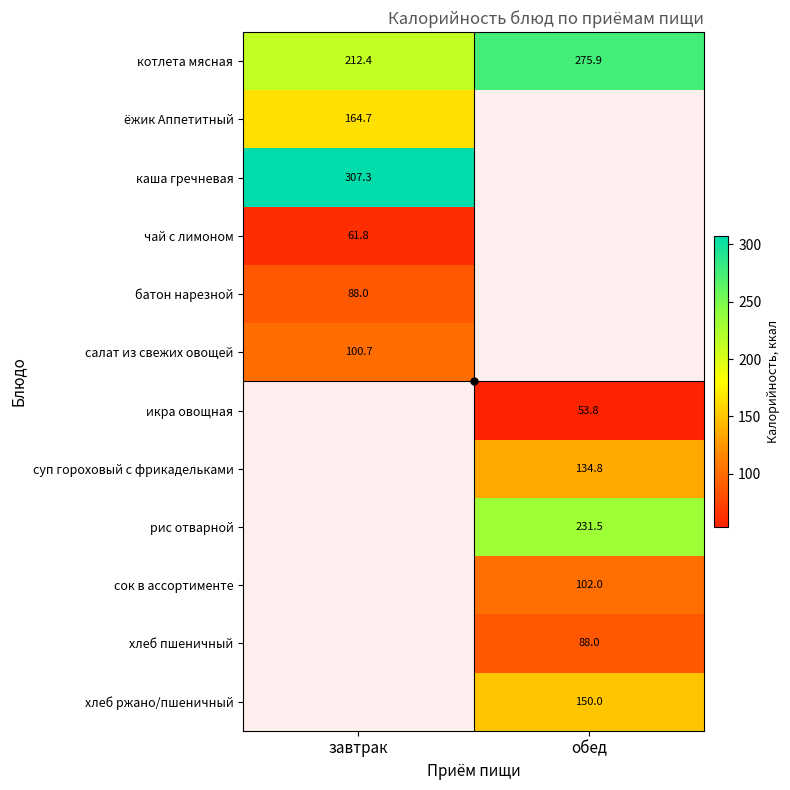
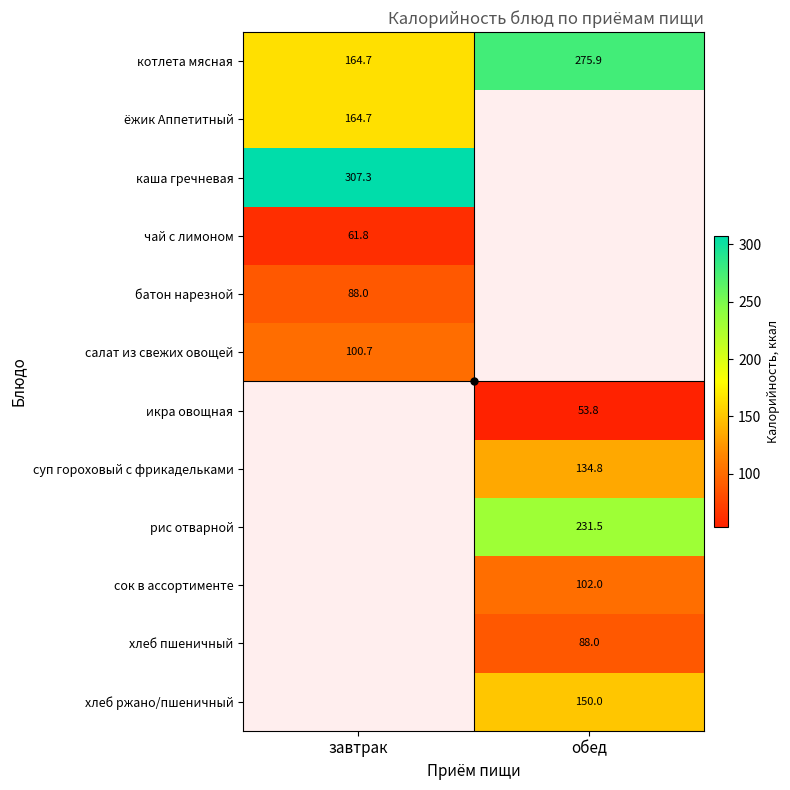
котлета мясная, завтрак: 212.4 -> 164.7
